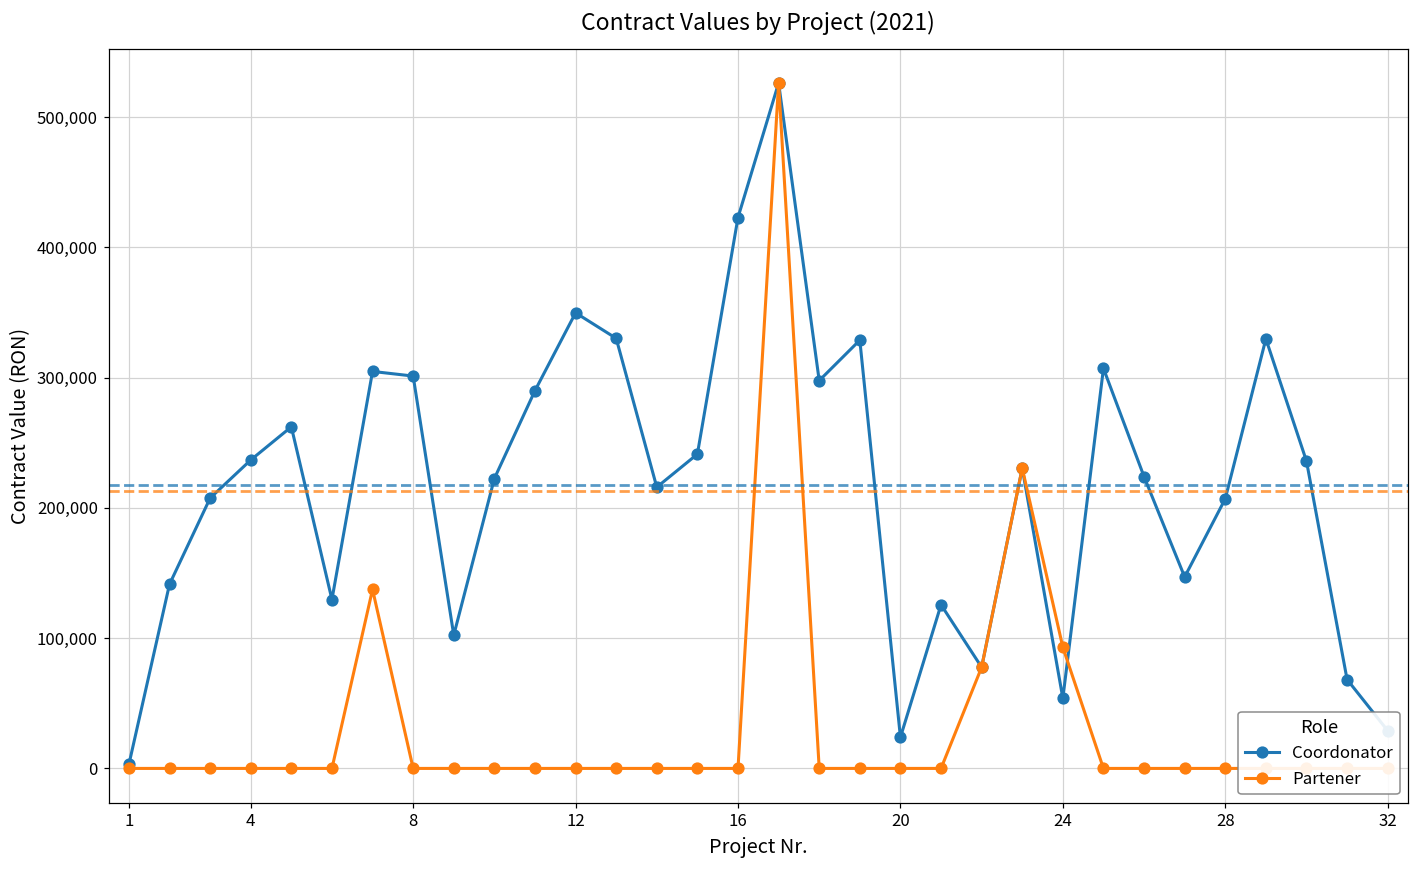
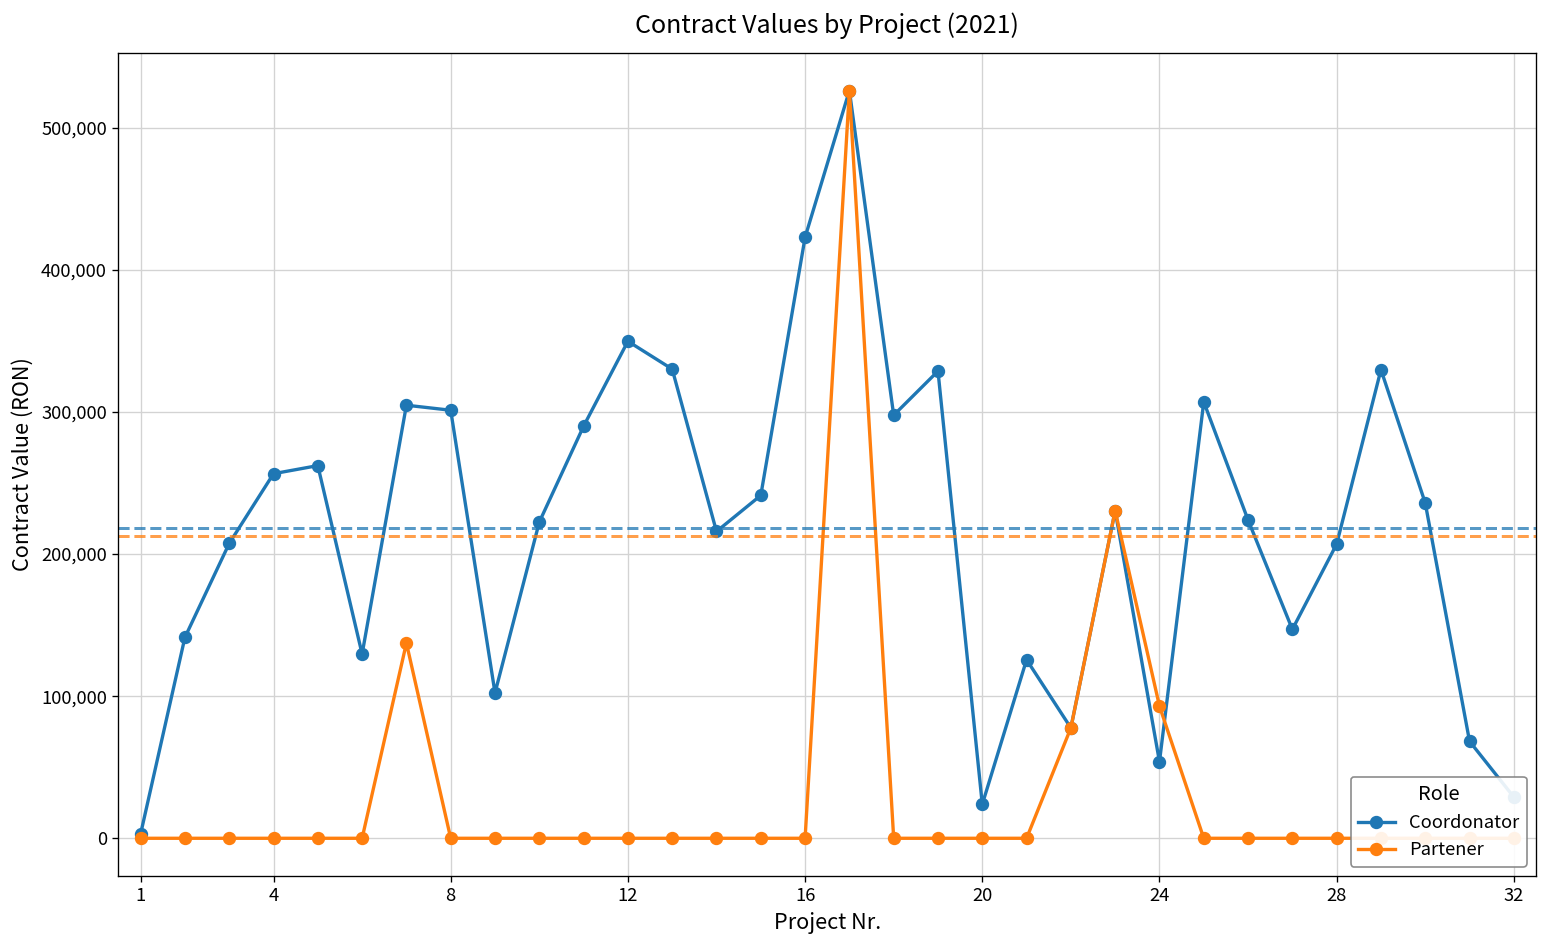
Coordonator, 4: 237,000 -> 257,000
